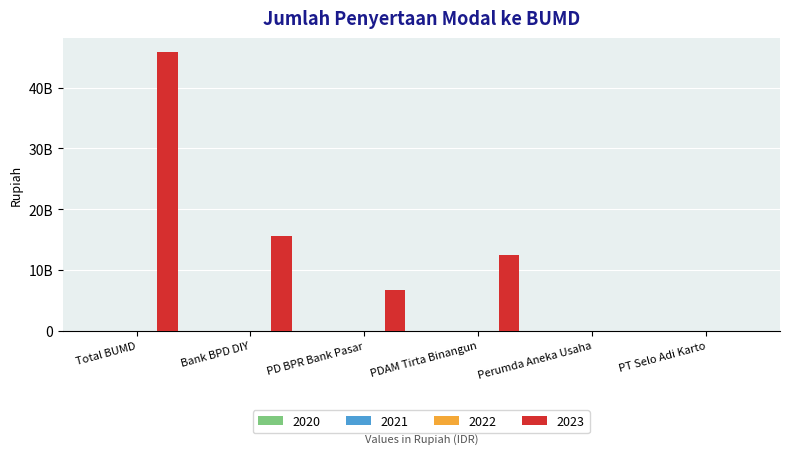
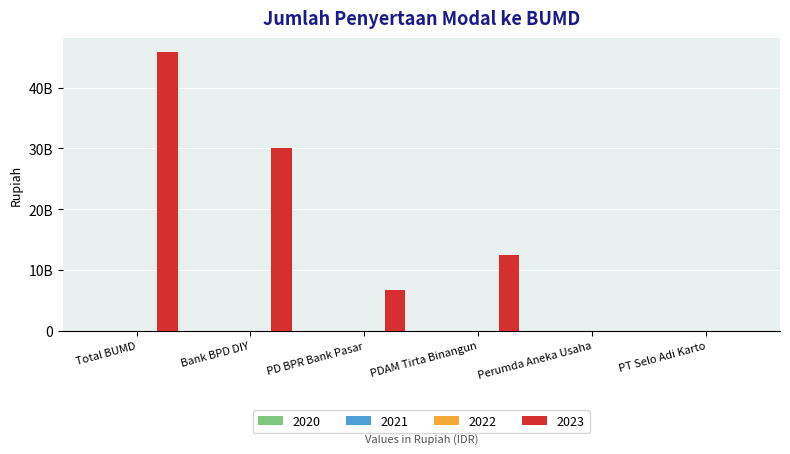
2023, Bank BPD DIY: 16000000000 -> 30000000000
